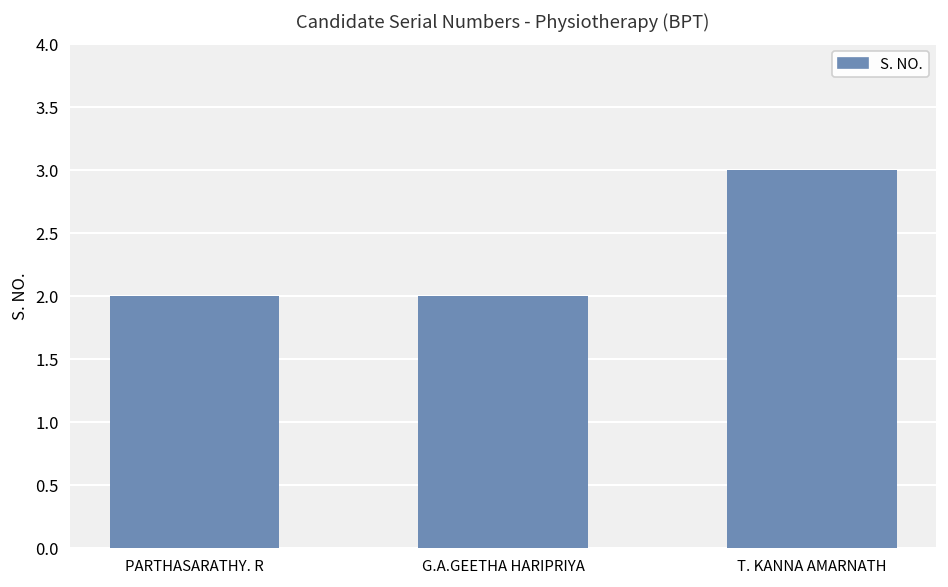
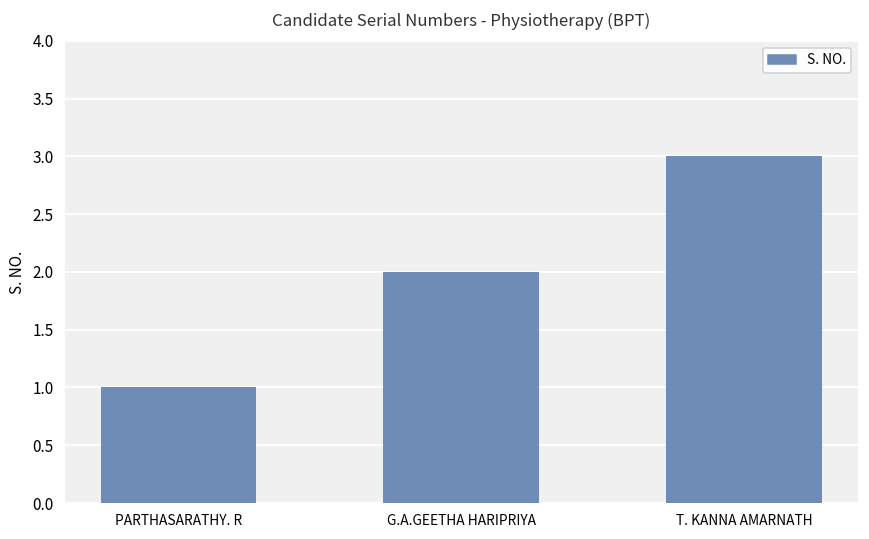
PARTHASARATHY. R: 2 -> 1
